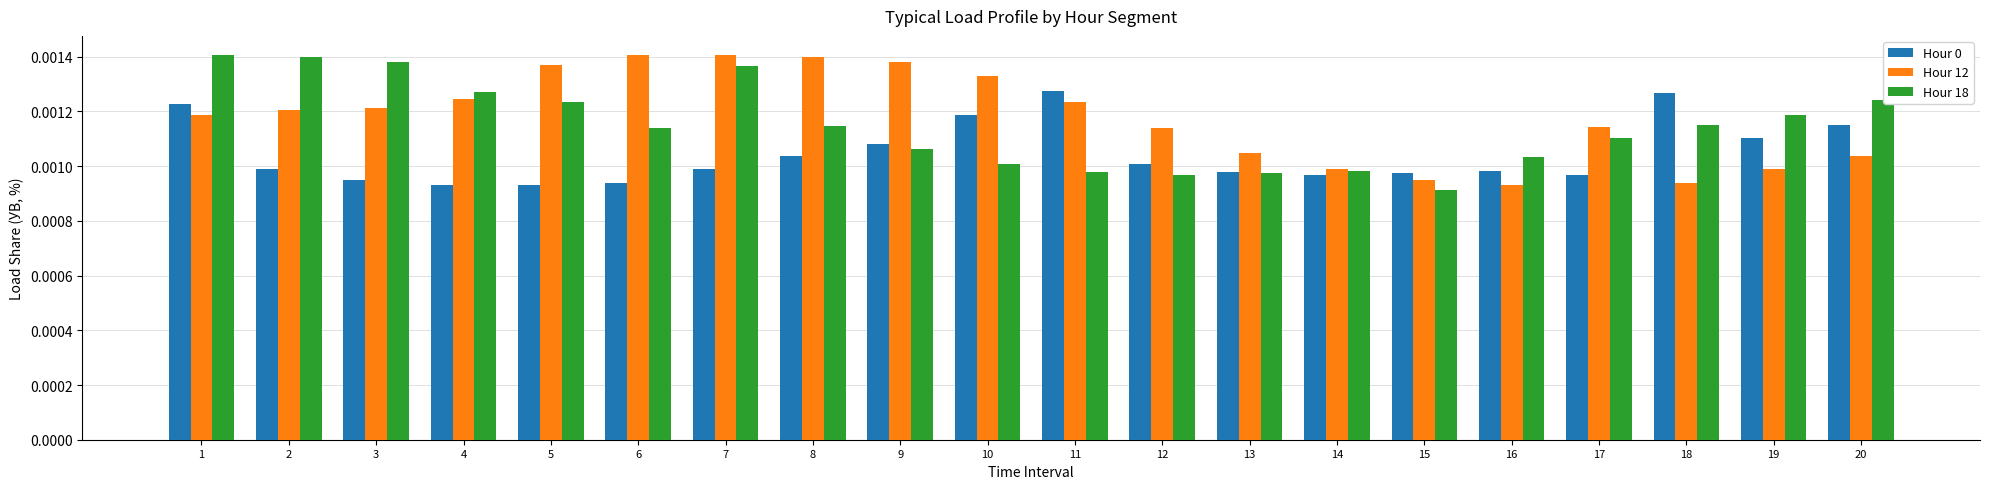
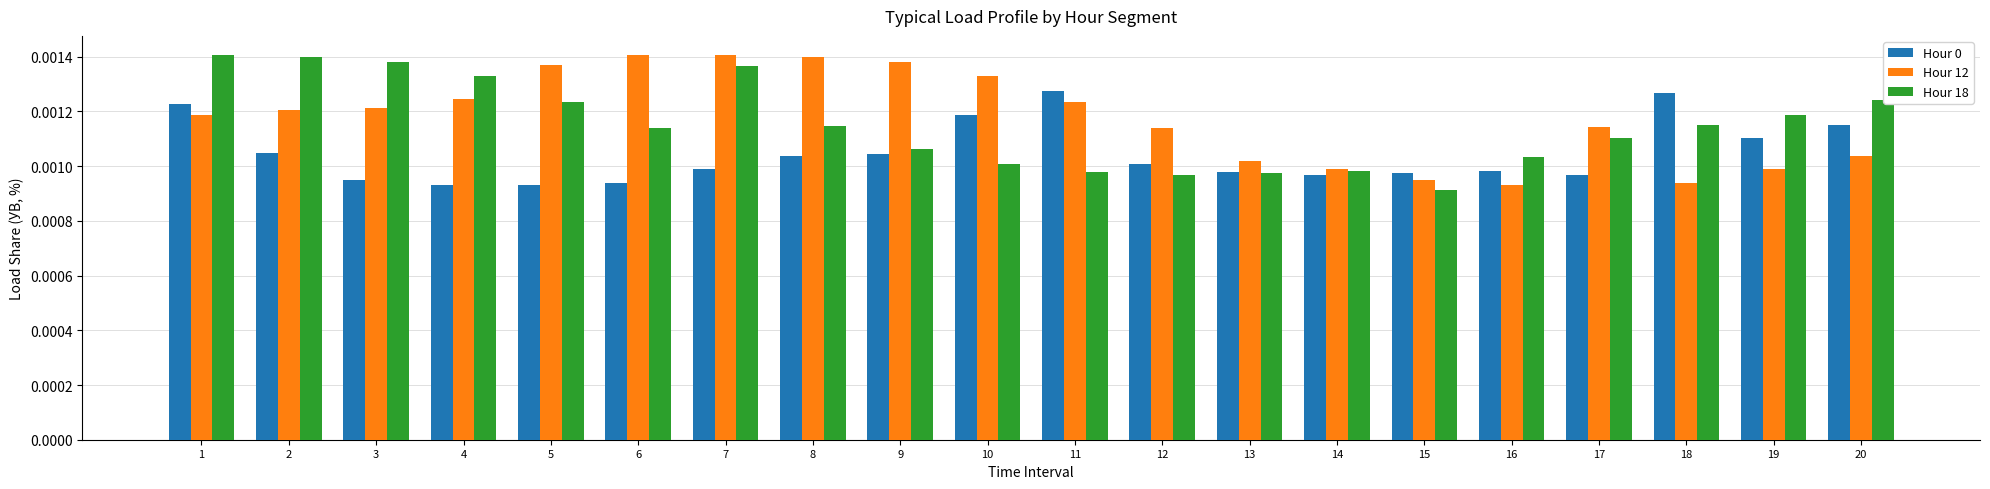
Hour 0, 2: 0.00099 -> 0.00105
Hour 18, 4: 0.00127 -> 0.00133
Hour 0, 9: 0.00108 -> 0.00104
Hour 12, 13: 0.00105 -> 0.00102
